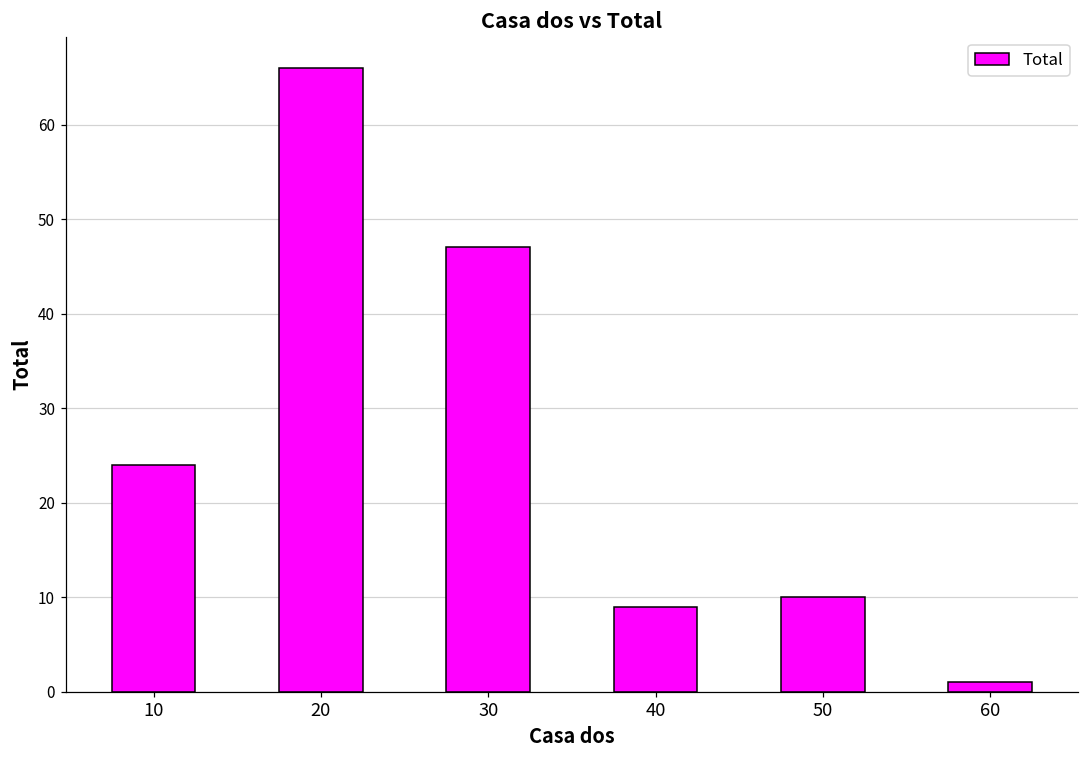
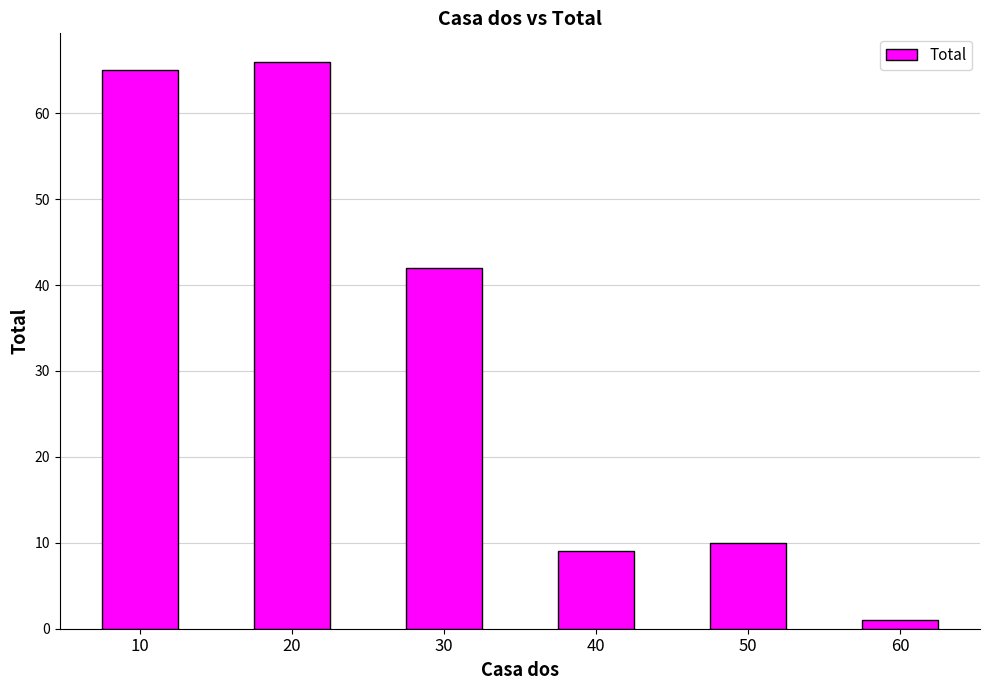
10: 24 -> 65
30: 47 -> 42
